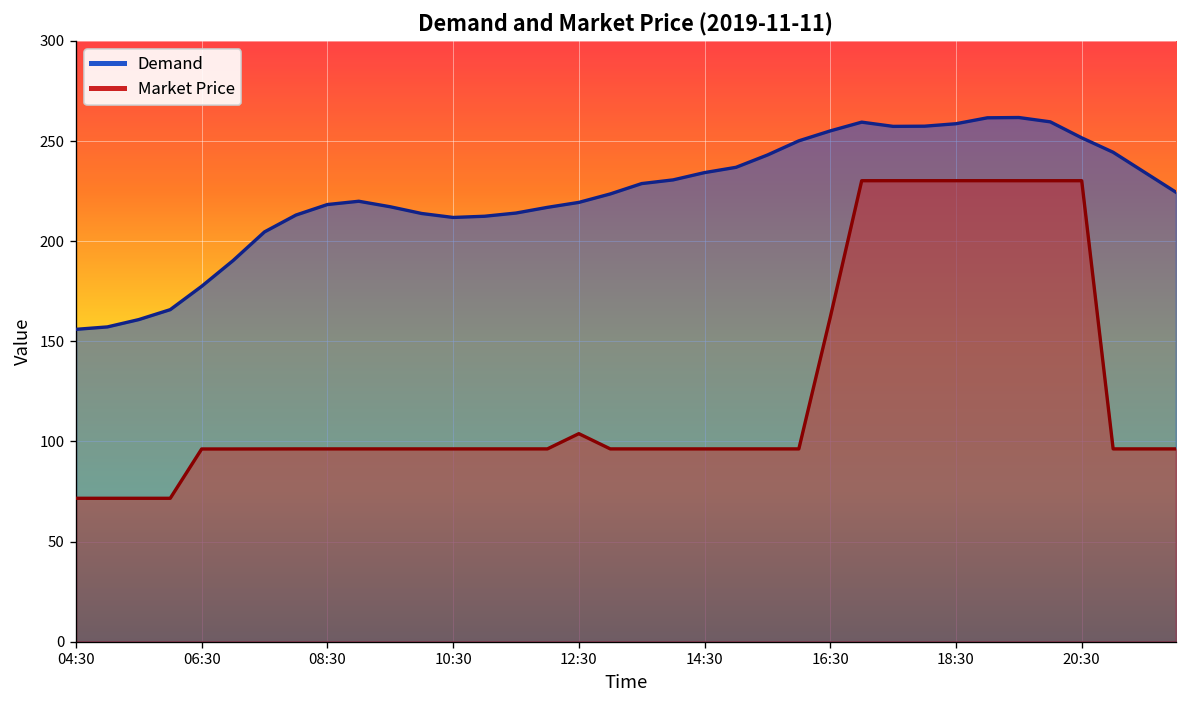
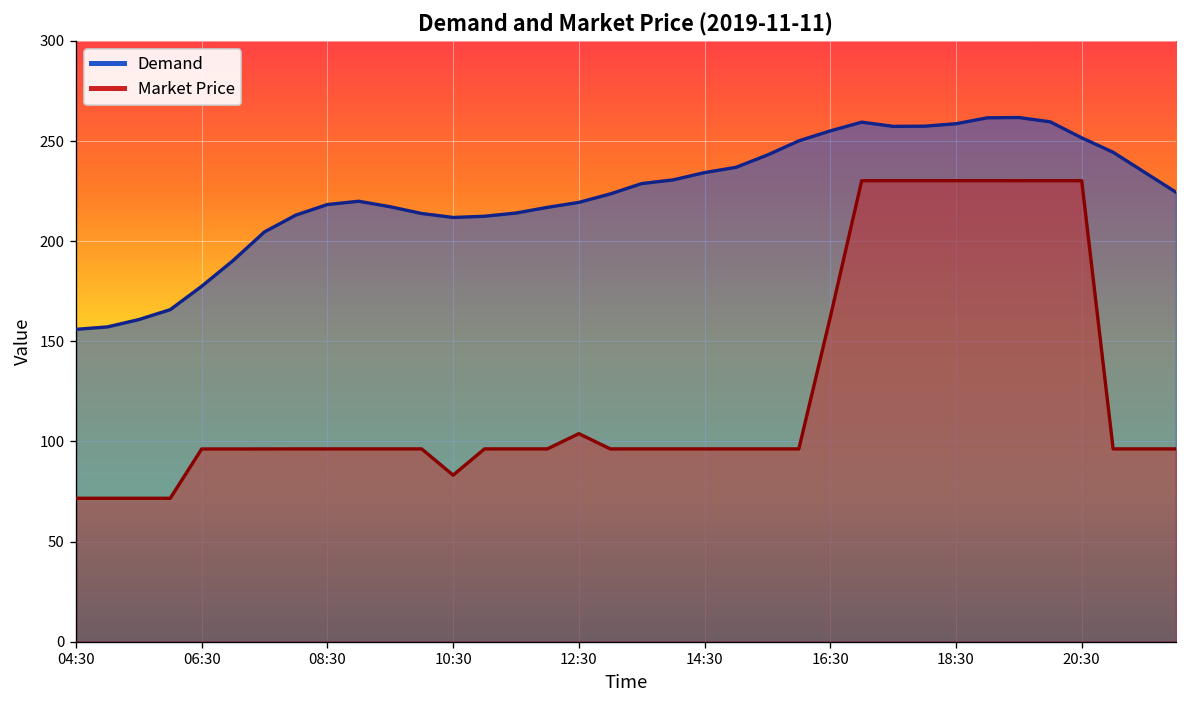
Market Price, 10:30: 96 -> 83
